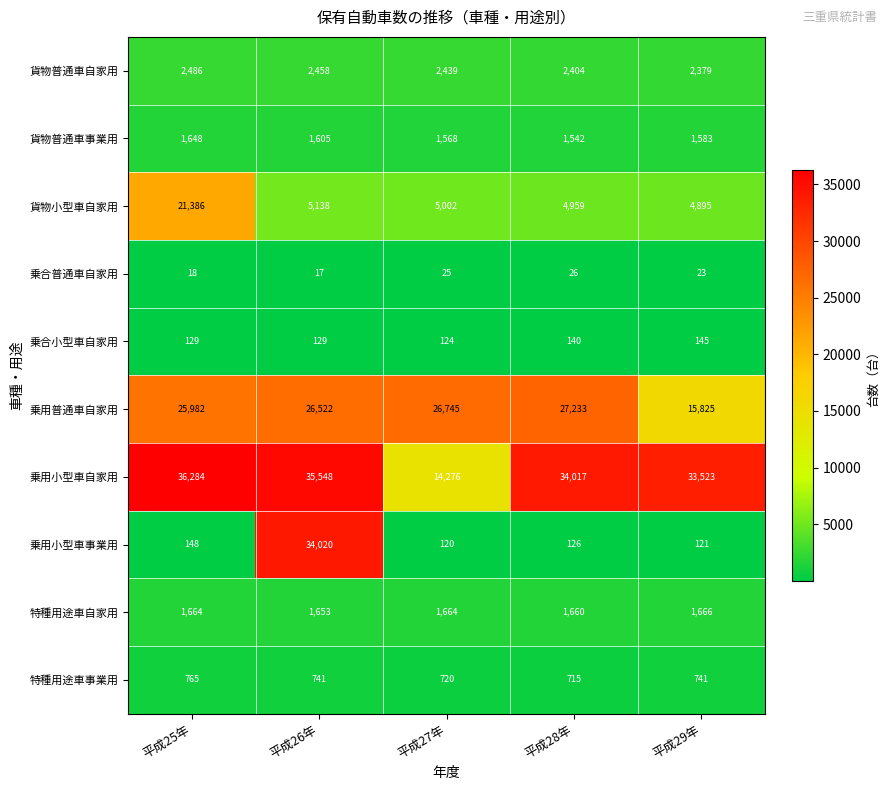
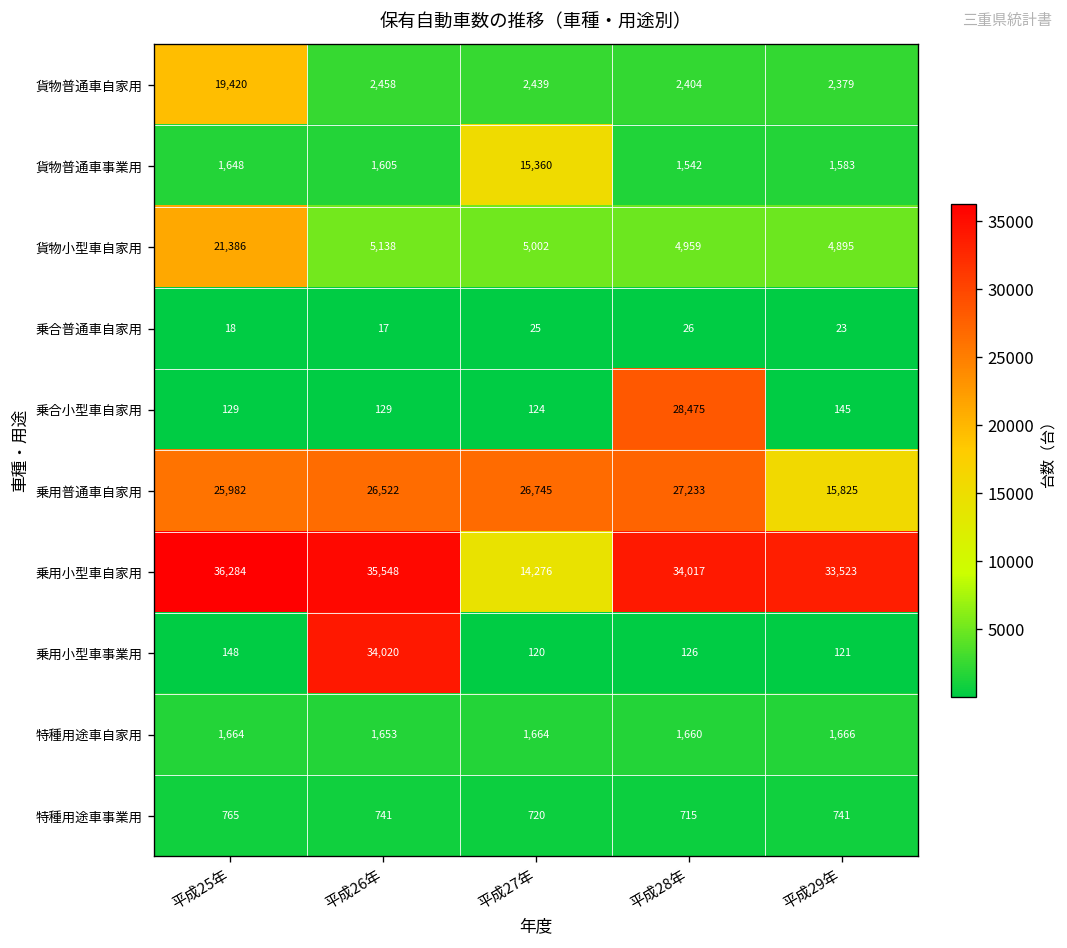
貨物普通車自家用, 平成25年: 2,486 -> 19,420
貨物普通車事業用, 平成27年: 1,568 -> 15,360
乗合小型車自家用, 平成28年: 140 -> 28,475
